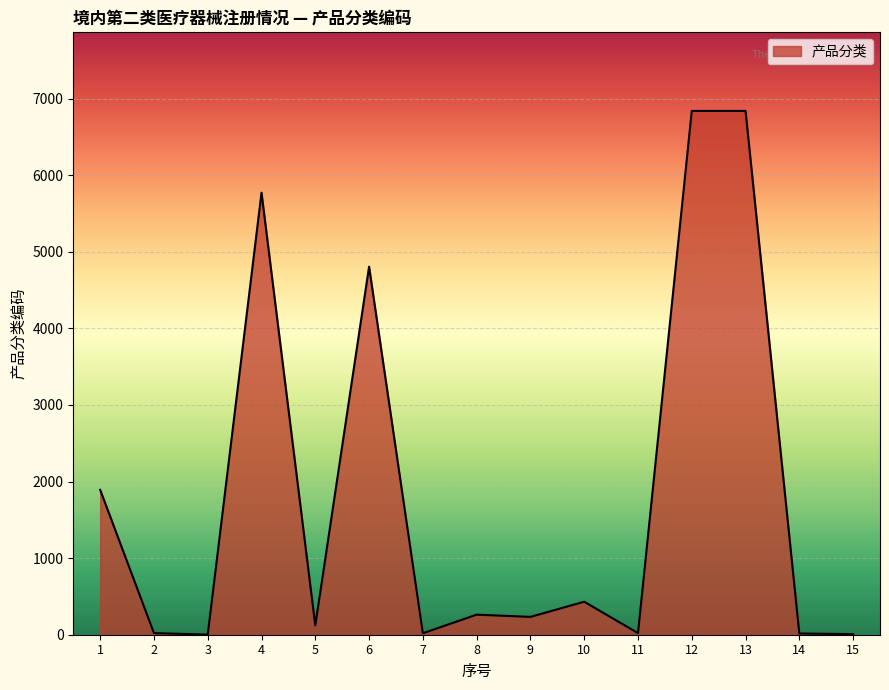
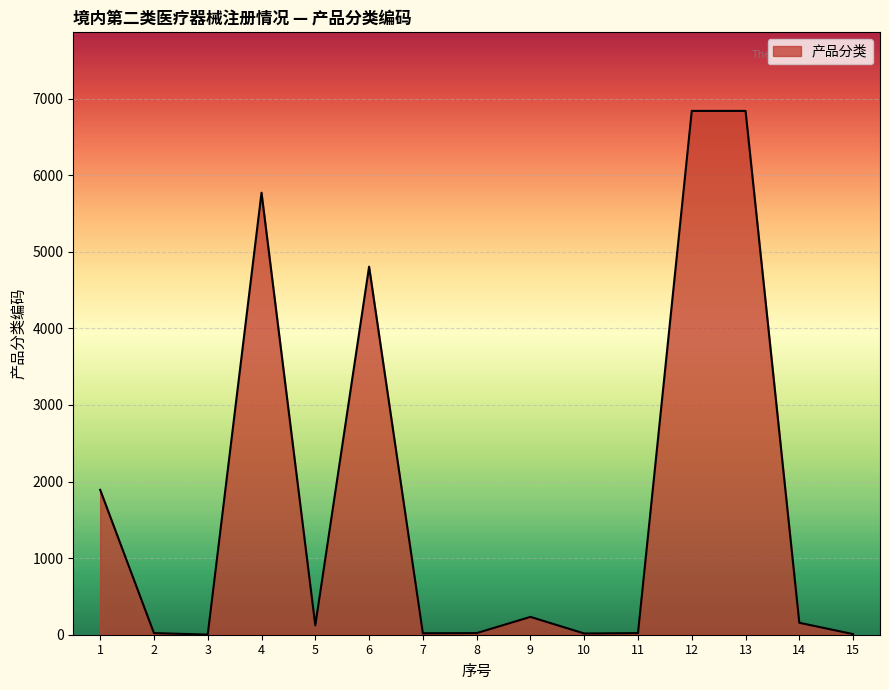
8: 300 -> 0
10: 400 -> 0
14: 0 -> 200
